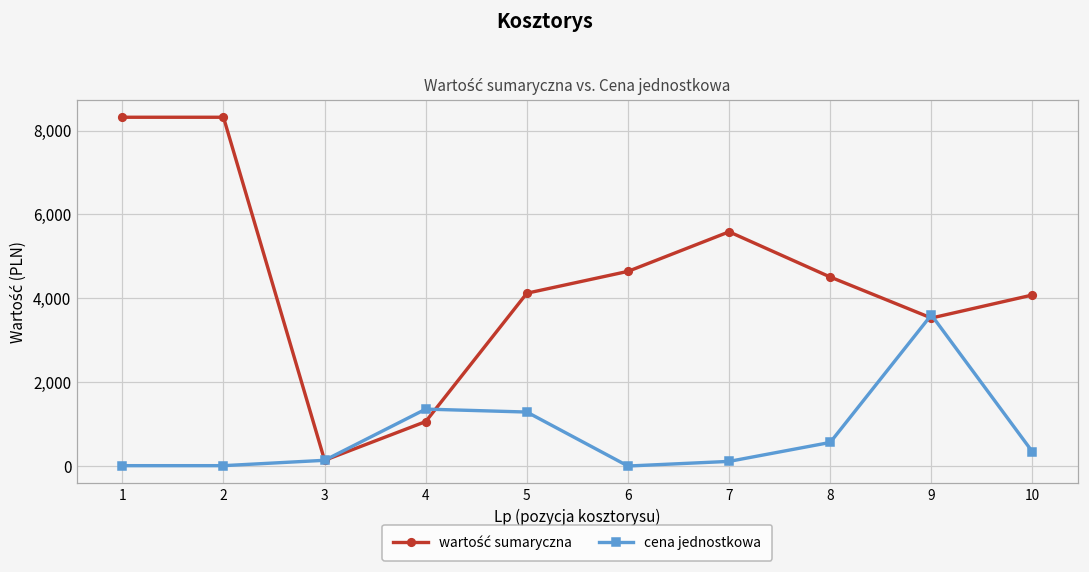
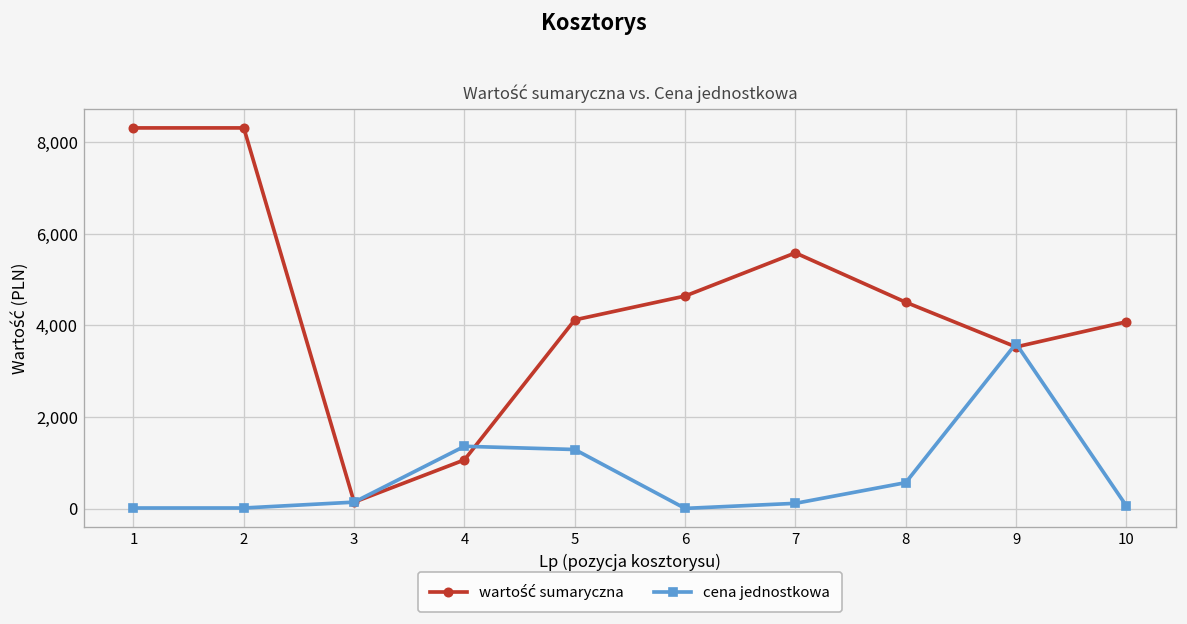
cena jednostkowa, 10: 300 -> 100
